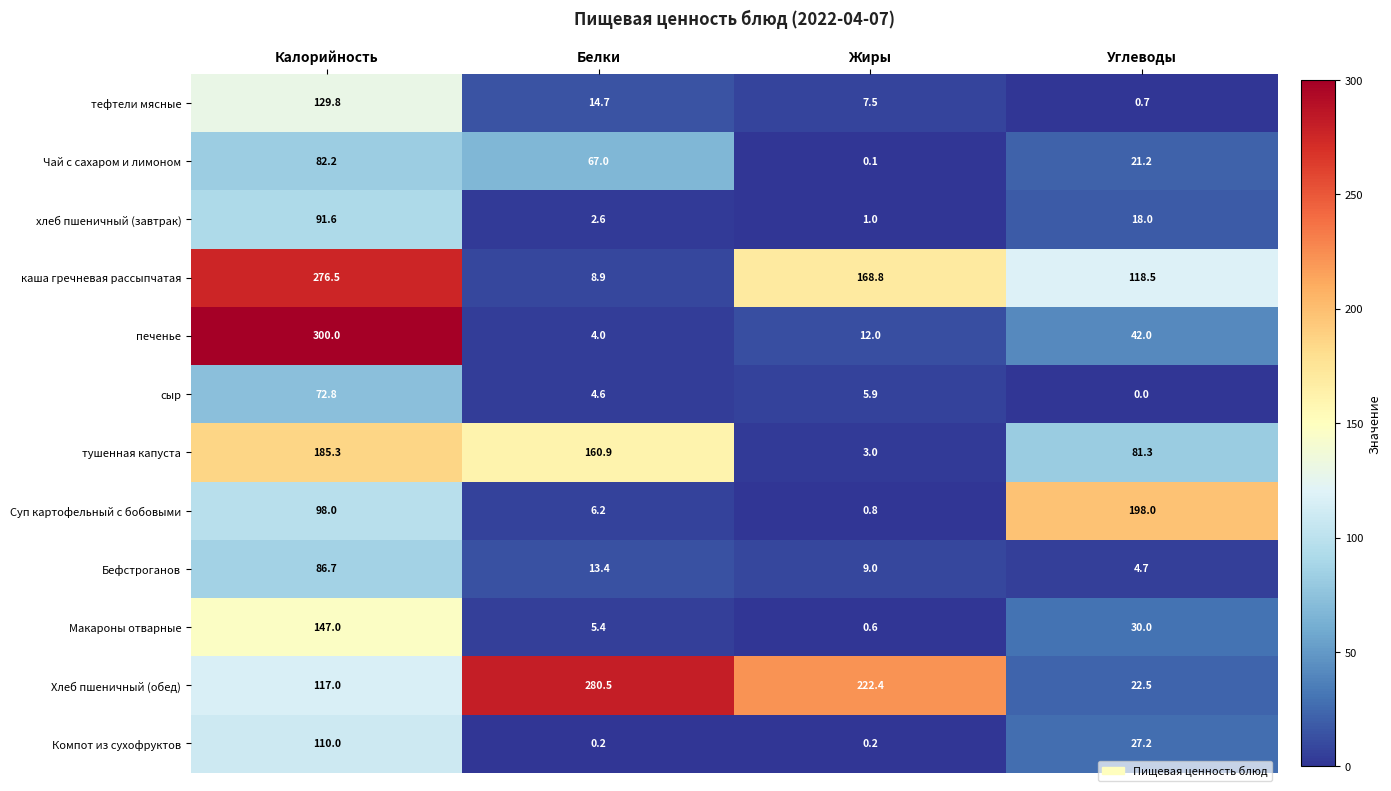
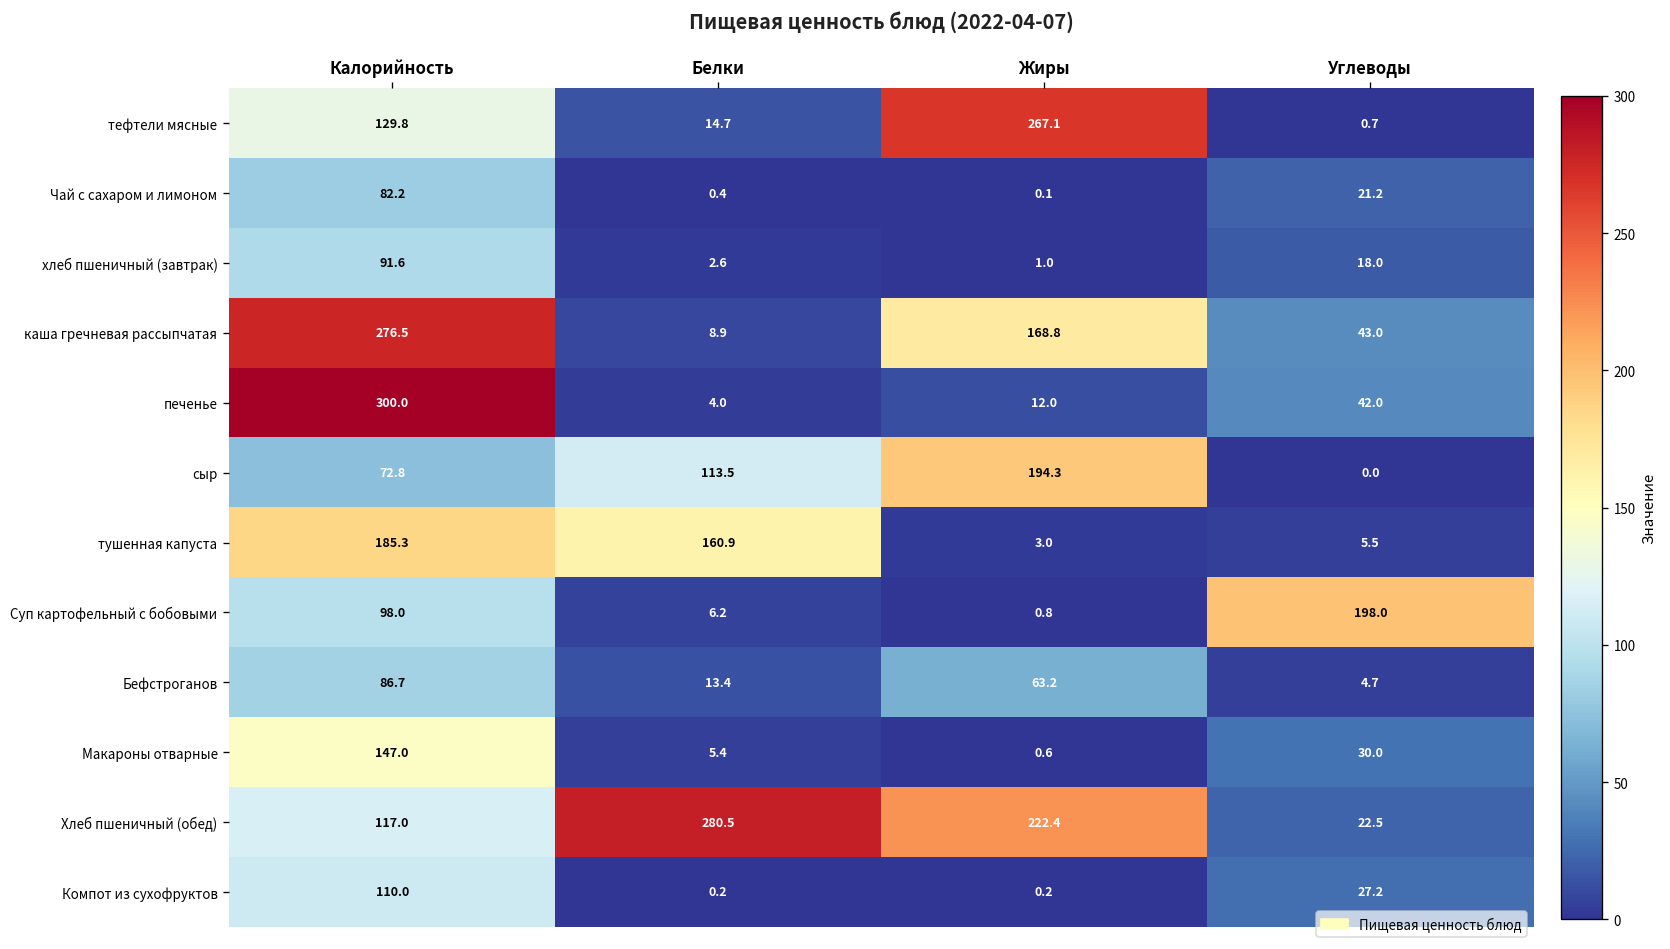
тефтели мясные, Жиры: 7.5 -> 267.1
Чай с сахаром и лимоном, Белки: 67.0 -> 0.4
каша гречневая рассыпчатая, Углеводы: 118.5 -> 43.0
сыр, Белки: 4.6 -> 113.5
сыр, Жиры: 5.9 -> 194.3
тушенная капуста, Углеводы: 81.3 -> 5.5
Бефстроганов, Жиры: 9.0 -> 63.2
